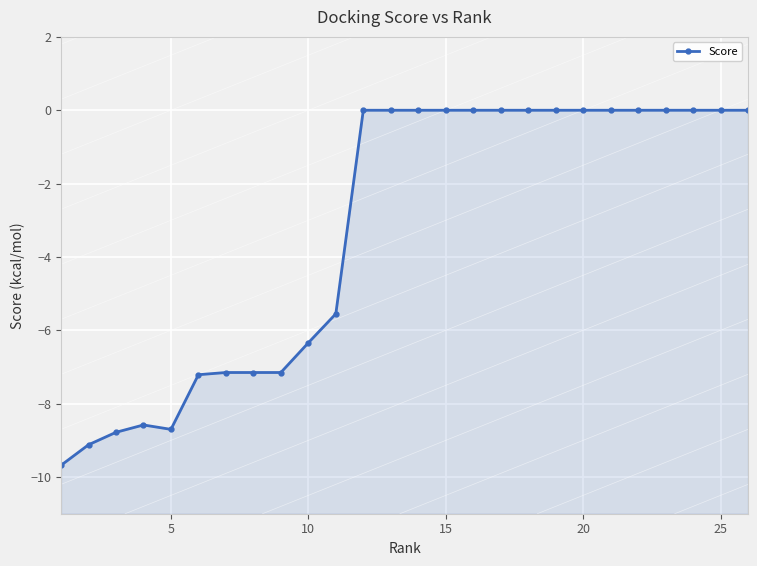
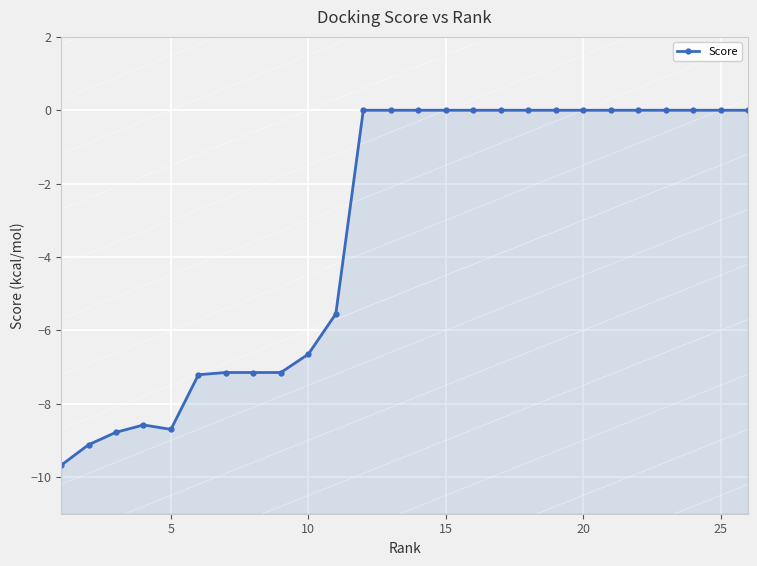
10: -6.3 -> -6.7
